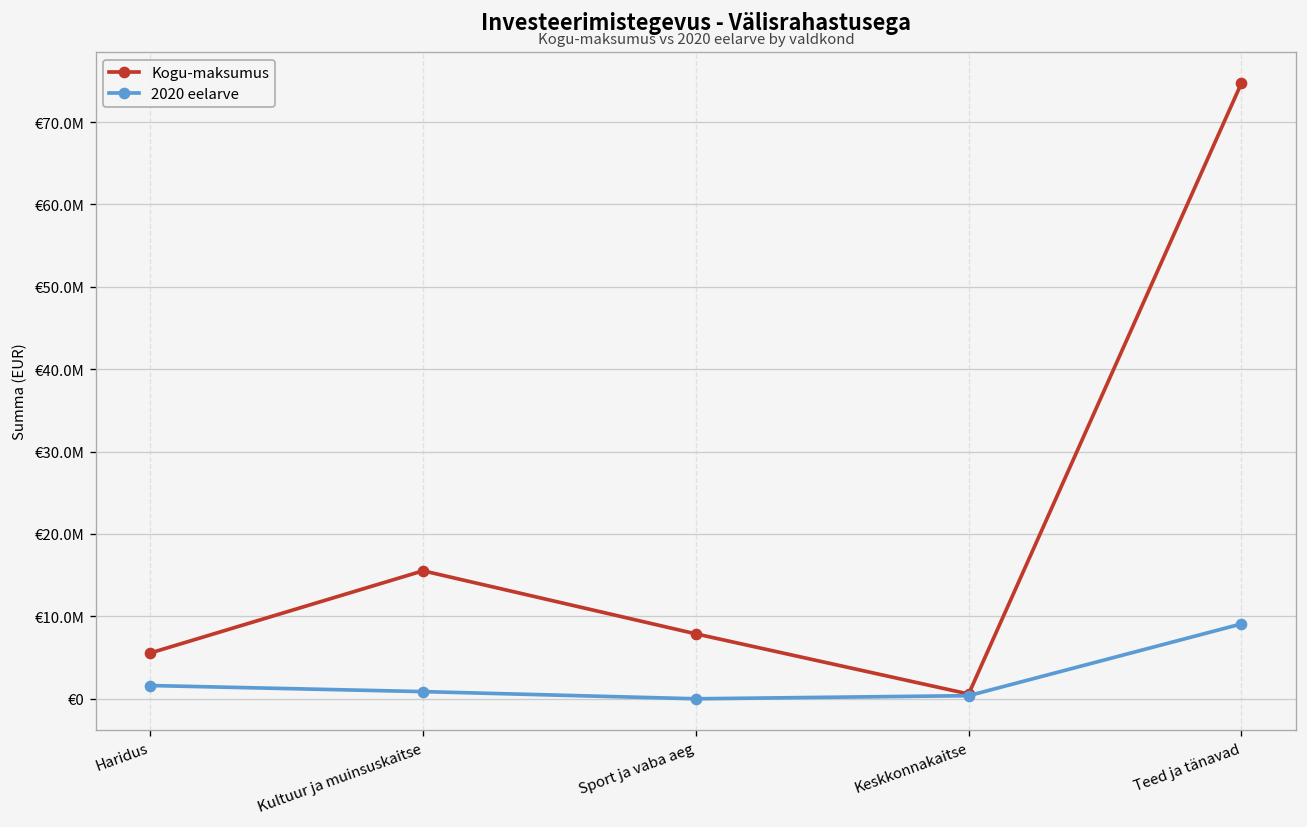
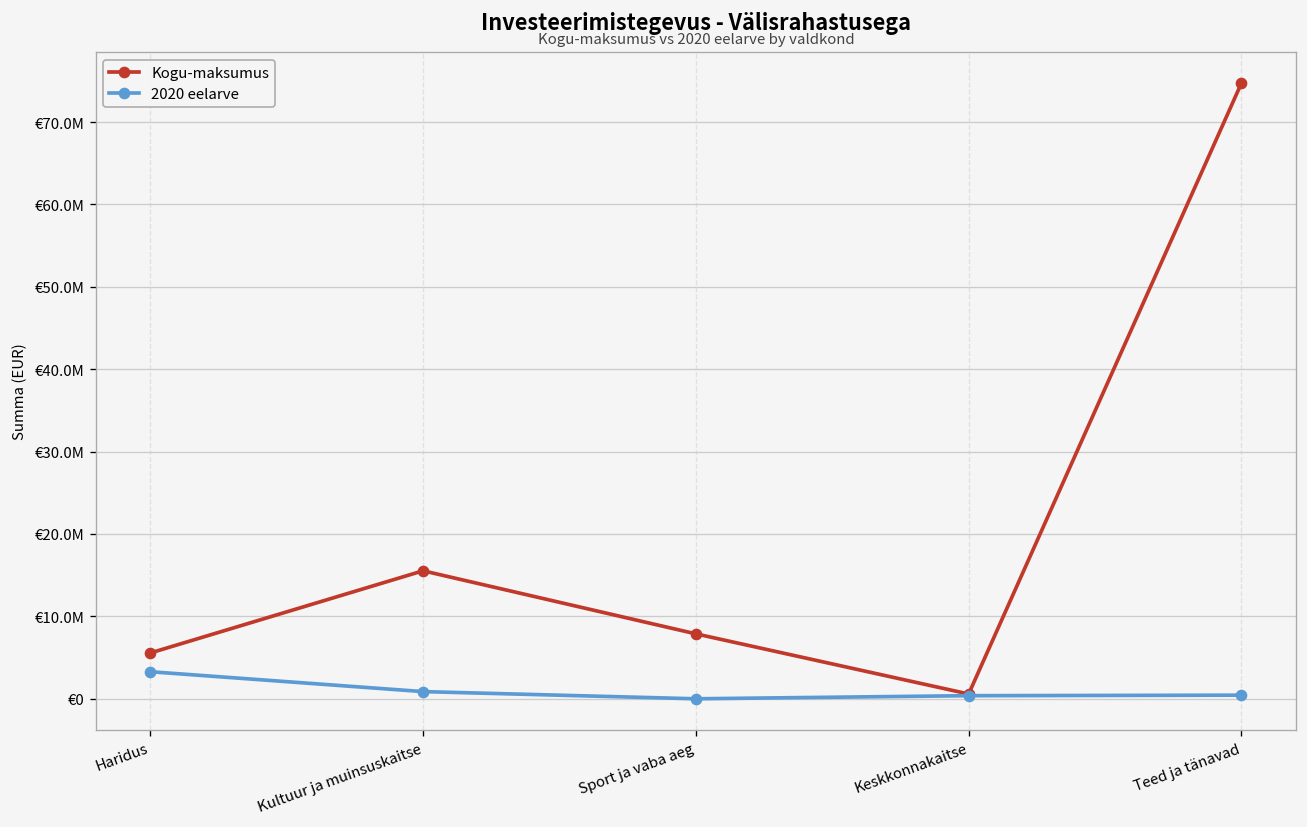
2020 eelarve, Haridus: €2000000 -> €3000000
2020 eelarve, Teed ja tänavad: €9000000 -> €0
